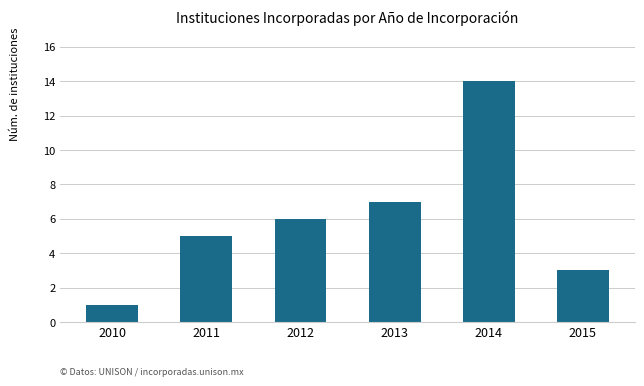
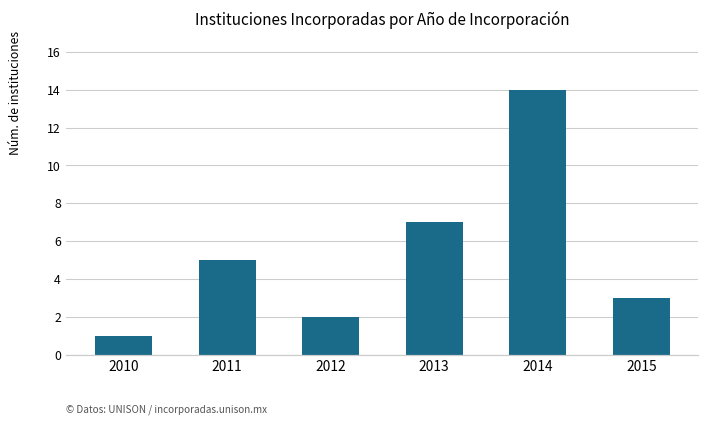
2012: 6 -> 2
